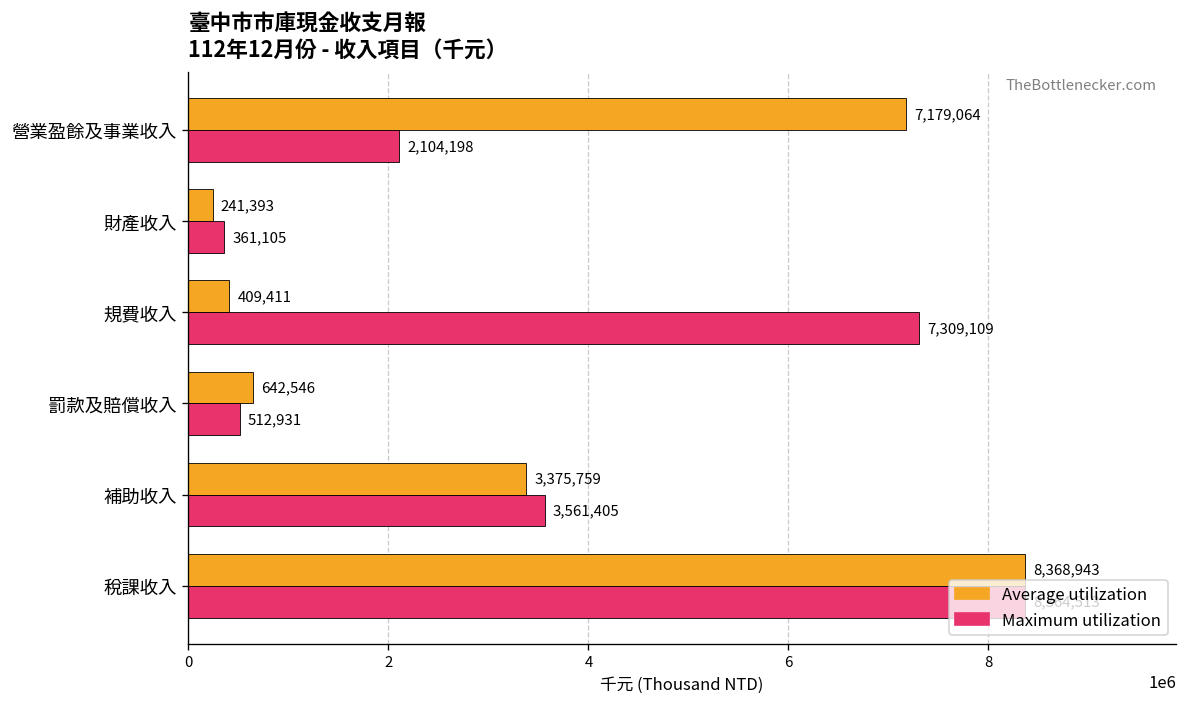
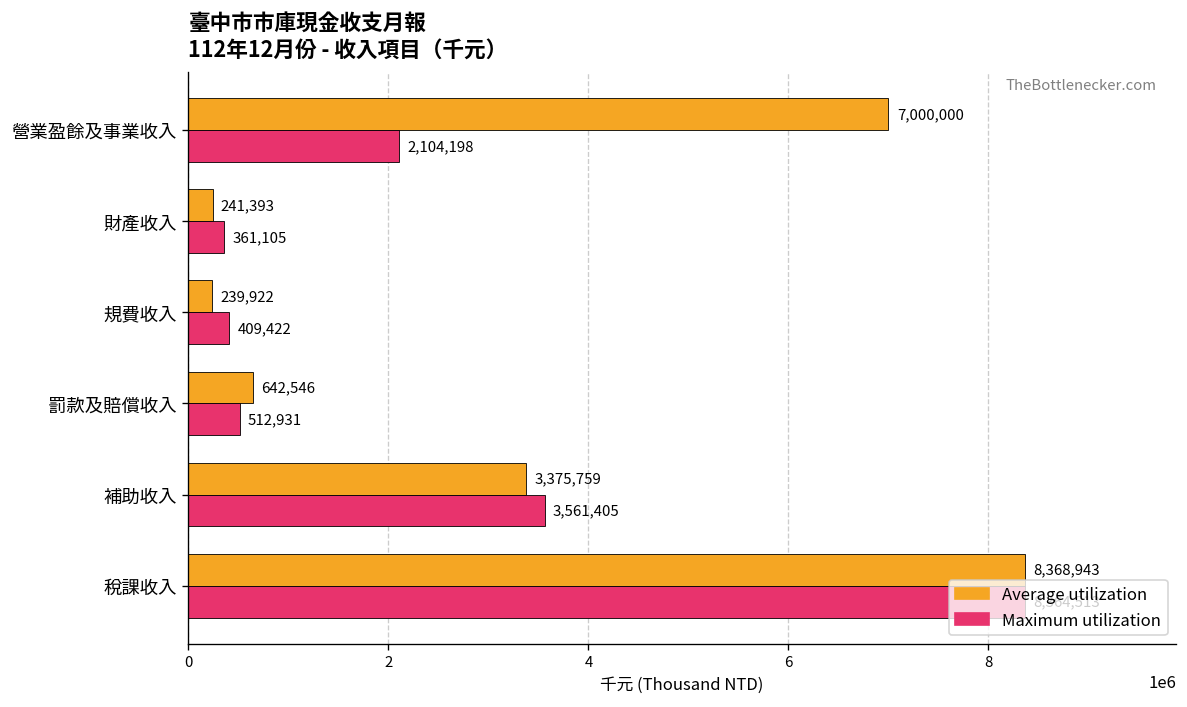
Average utilization, 營業盈餘及事業收入: 7,179,064 -> 7,000,000
Average utilization, 規費收入: 409,411 -> 239,922
Maximum utilization, 規費收入: 7,309,109 -> 409,422
